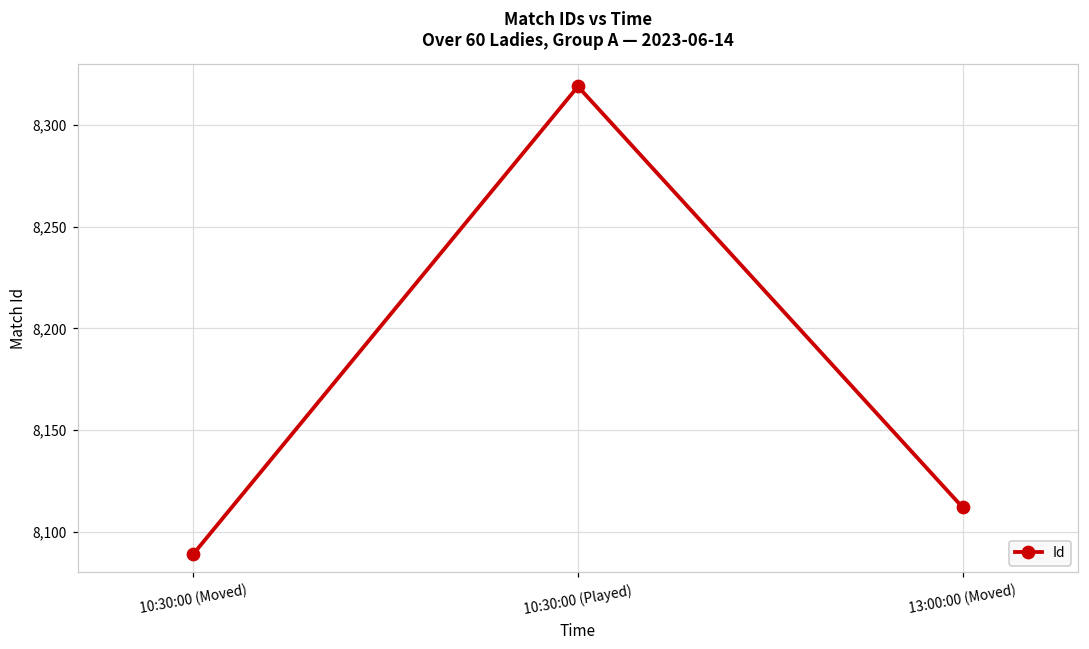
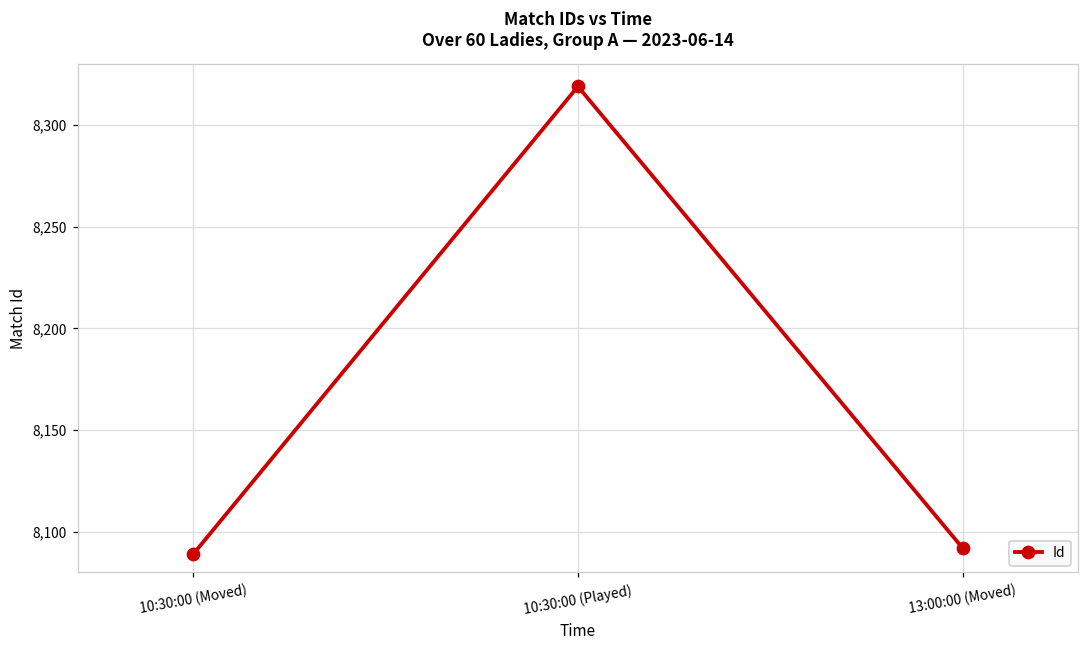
13:00:00 (Moved): 8,112 -> 8,092
